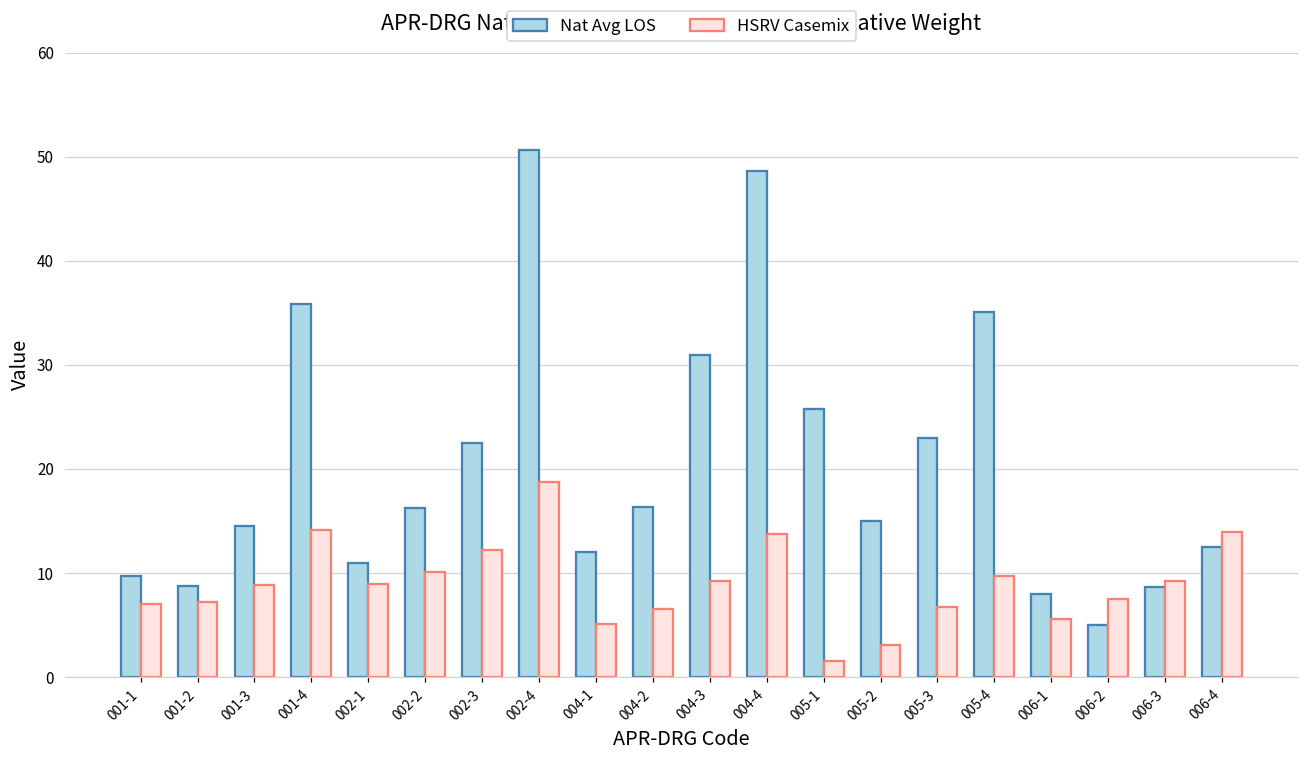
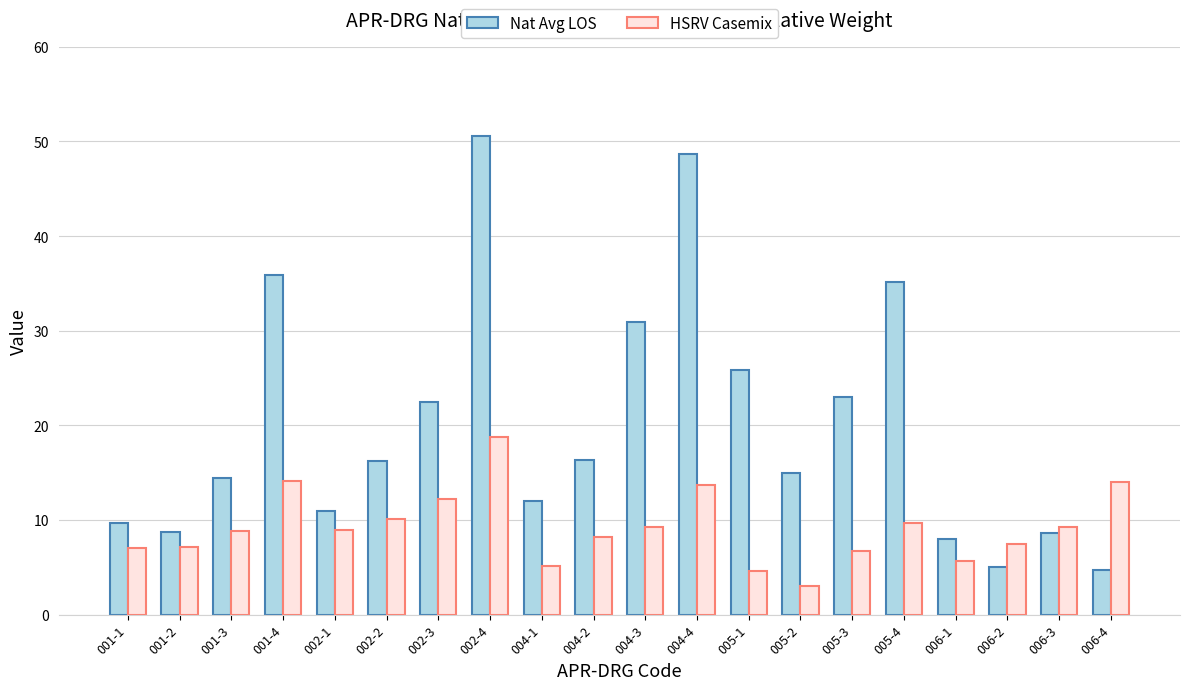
HSRV Casemix, 004-2: 7 -> 8
HSRV Casemix, 005-1: 2 -> 5
Nat Avg LOS, 006-4: 13 -> 5
